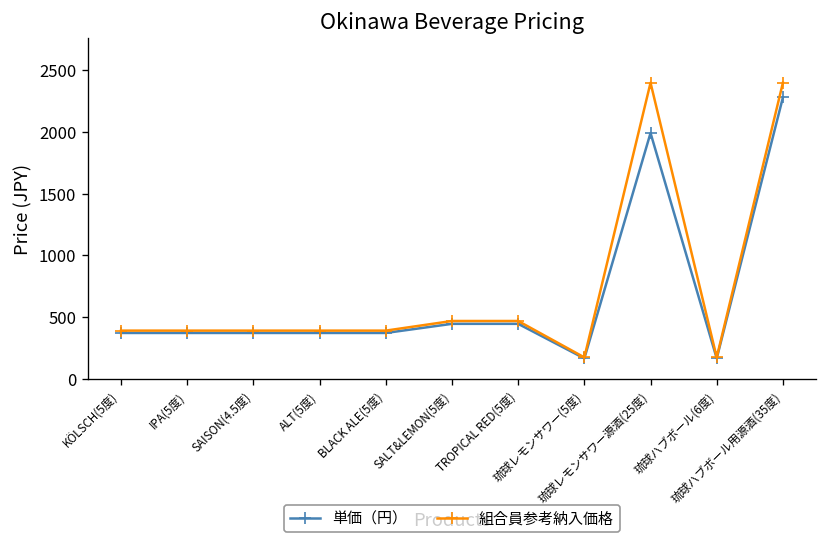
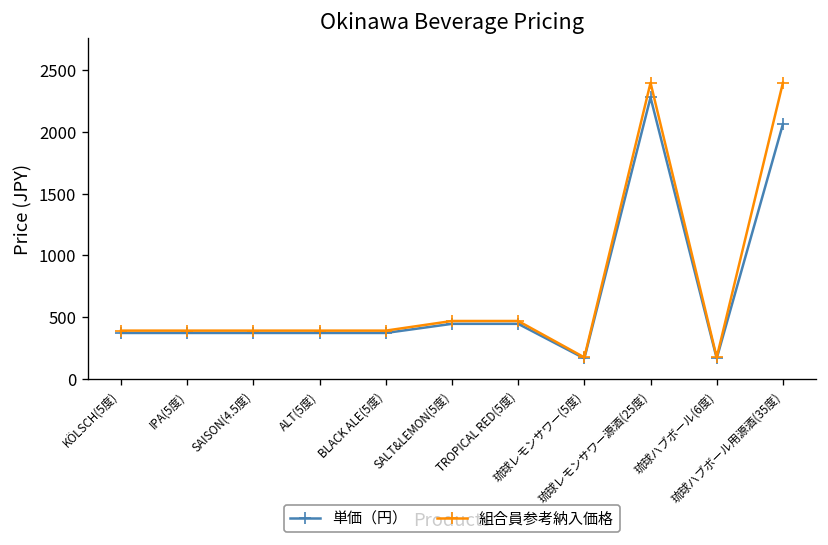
単価（円）, 琉球レモンサワー源酒(25度): 1990 -> 2280
単価（円）, 琉球ハブボール用源酒(35度): 2280 -> 2060
